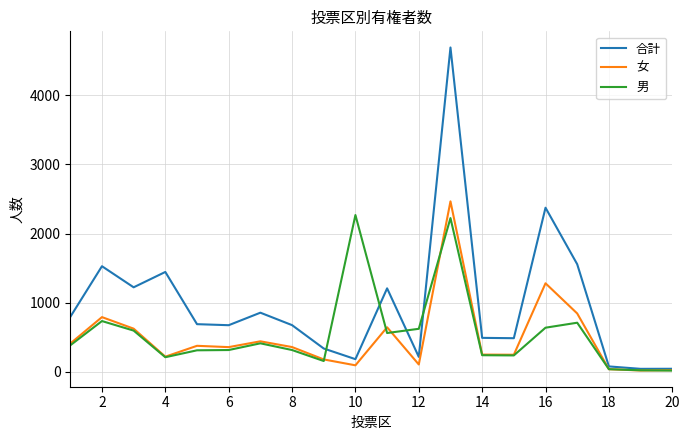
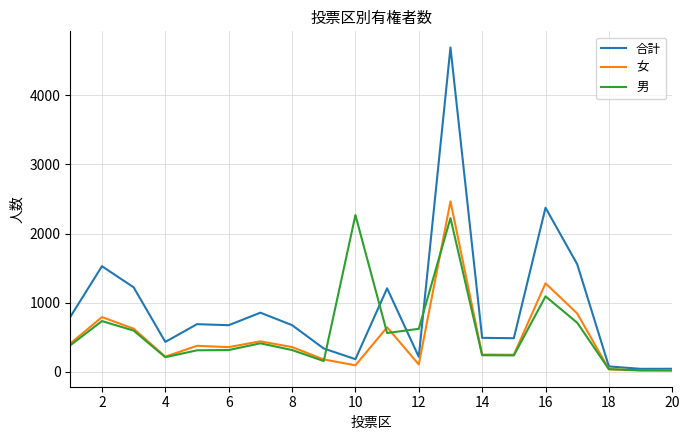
合計, 4: 1400 -> 400
男, 16: 600 -> 1100
